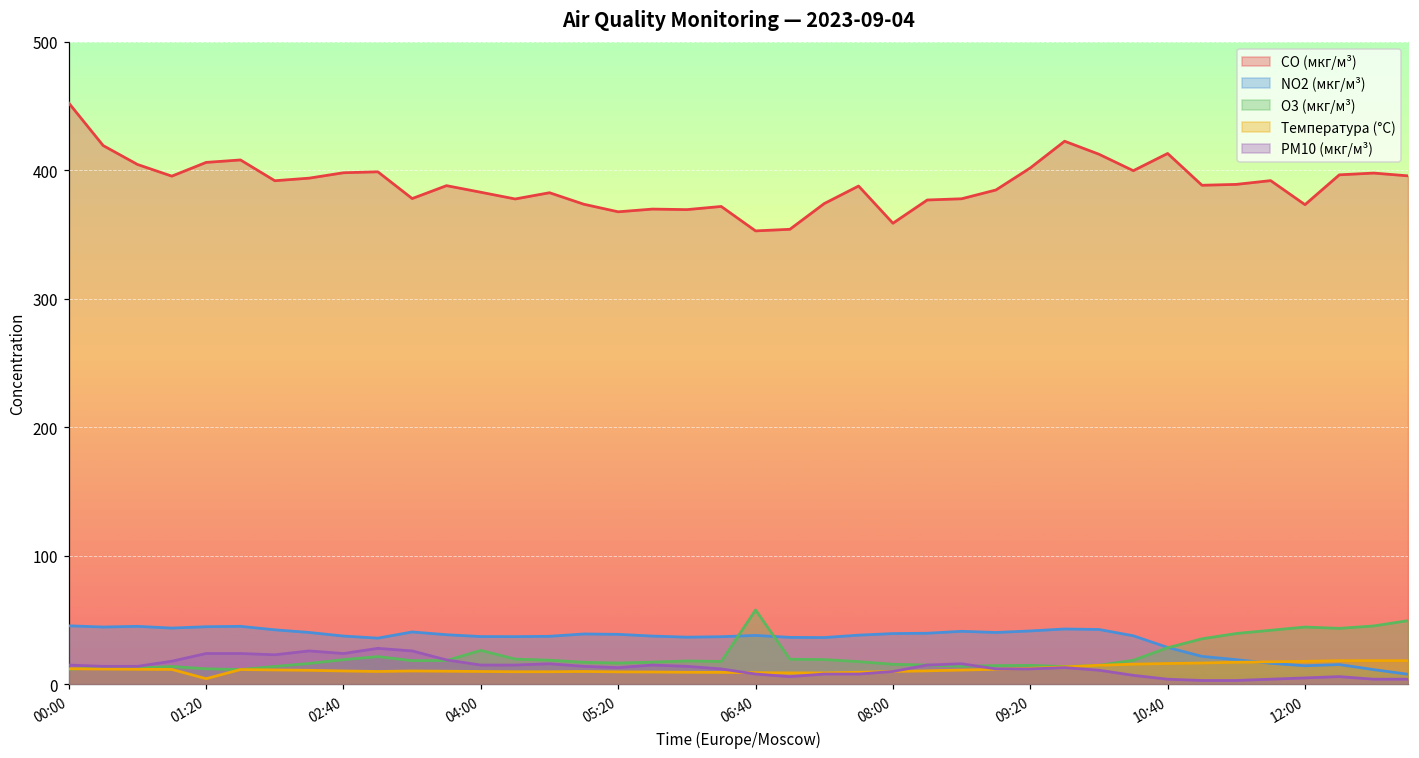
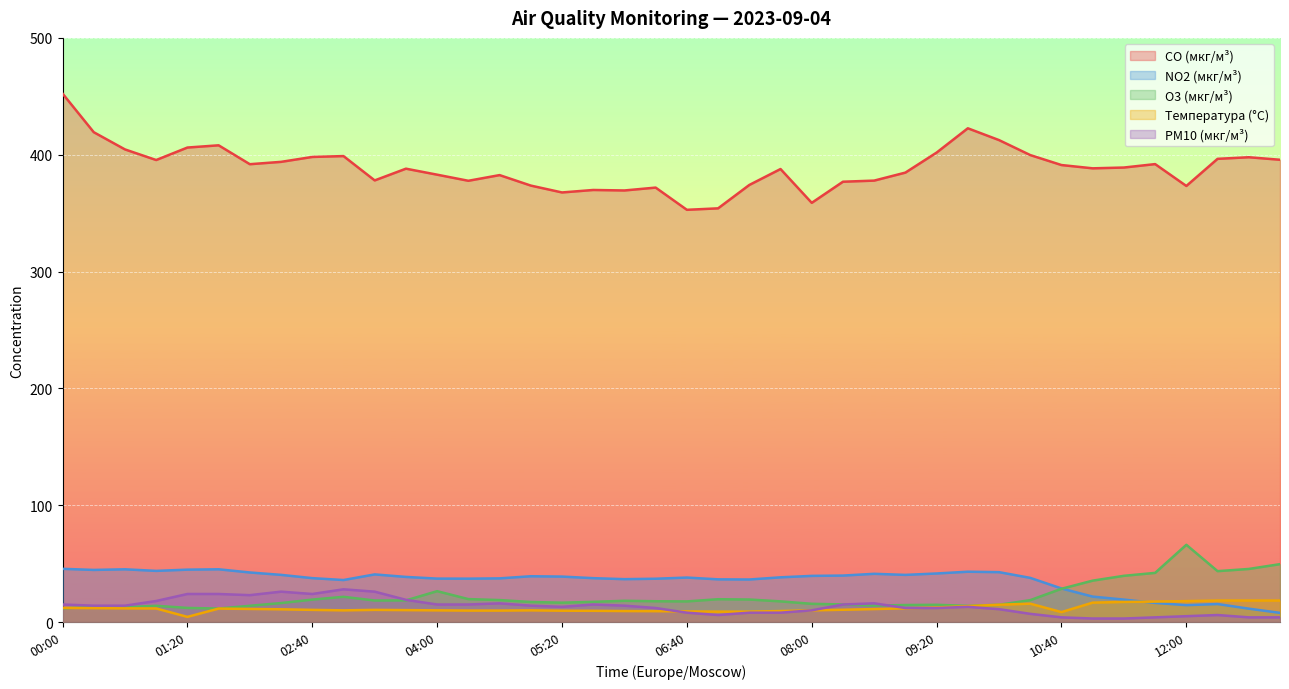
O3 (мкг/м³), 06:40: 58 -> 18
CO (мкг/м³), 10:40: 413 -> 391
Температура (°C), 10:40: 16 -> 9
O3 (мкг/м³), 12:00: 45 -> 66
